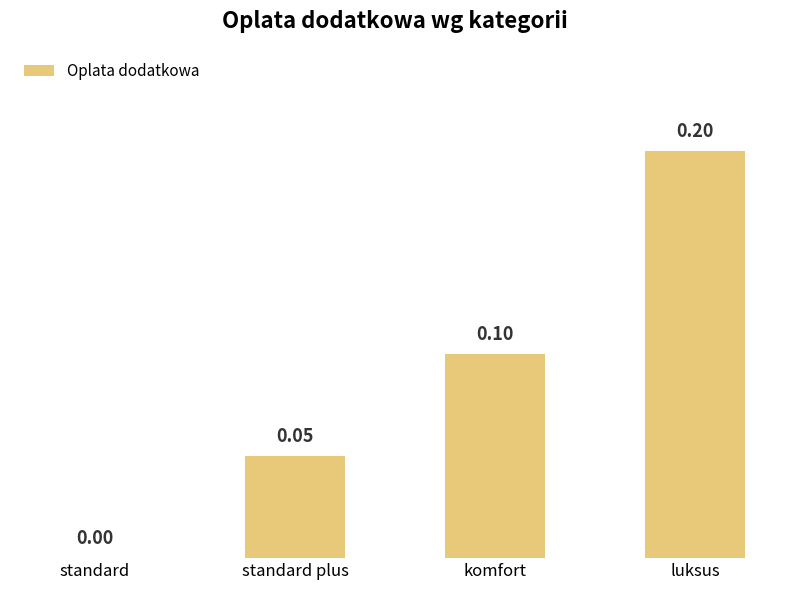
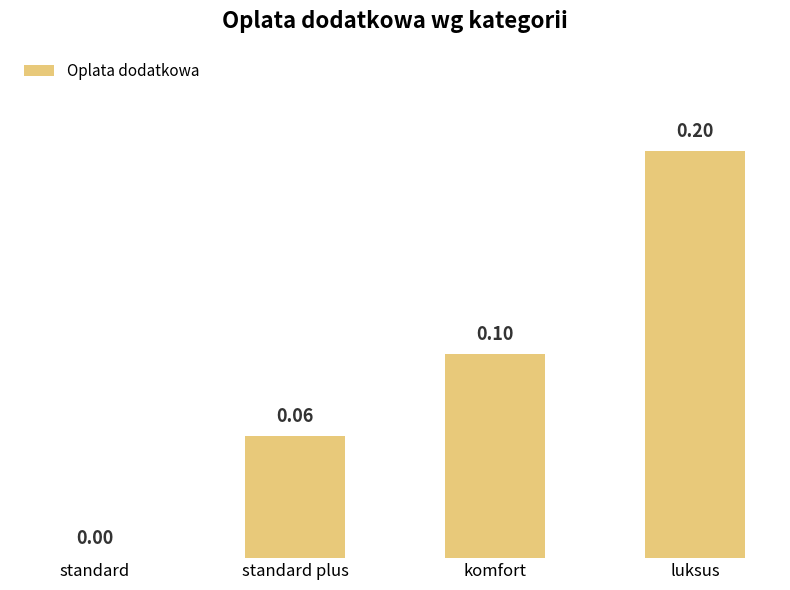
standard plus: 0.05 -> 0.06
